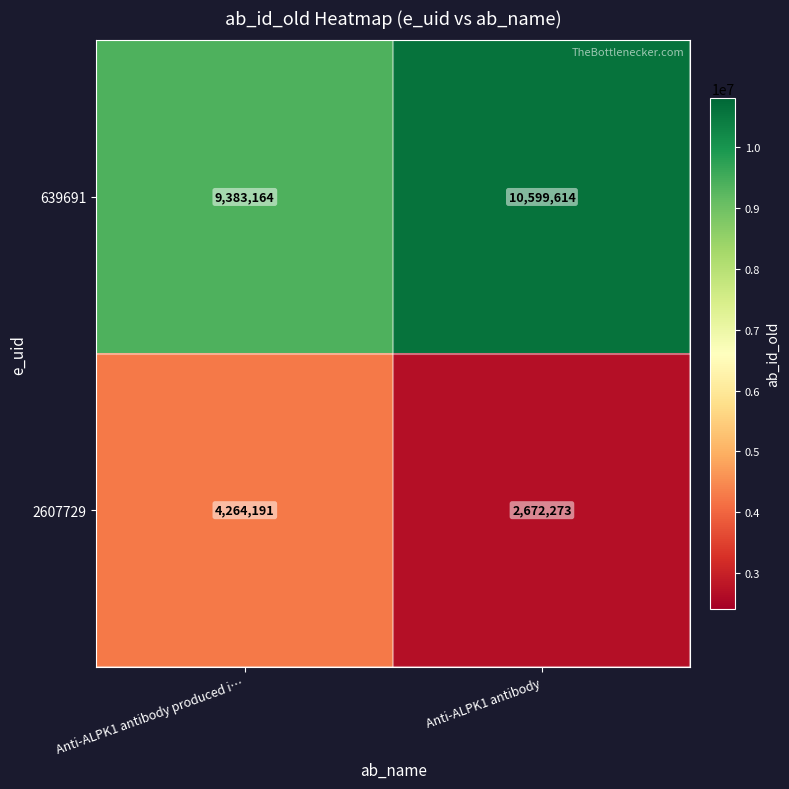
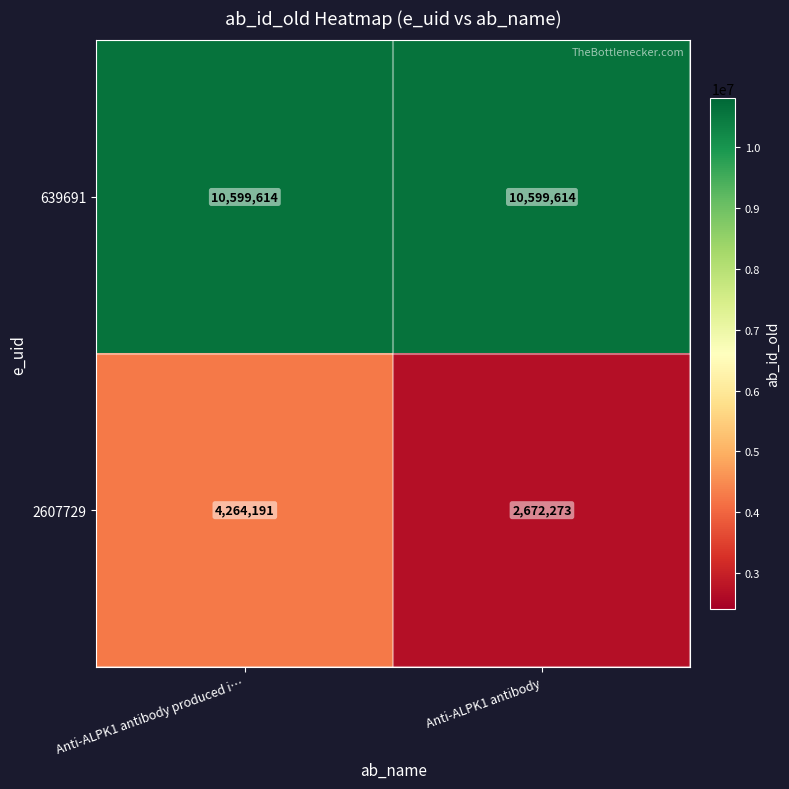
639691, Anti-ALPK1 antibody produced i…: 9,383,164 -> 10,599,614
